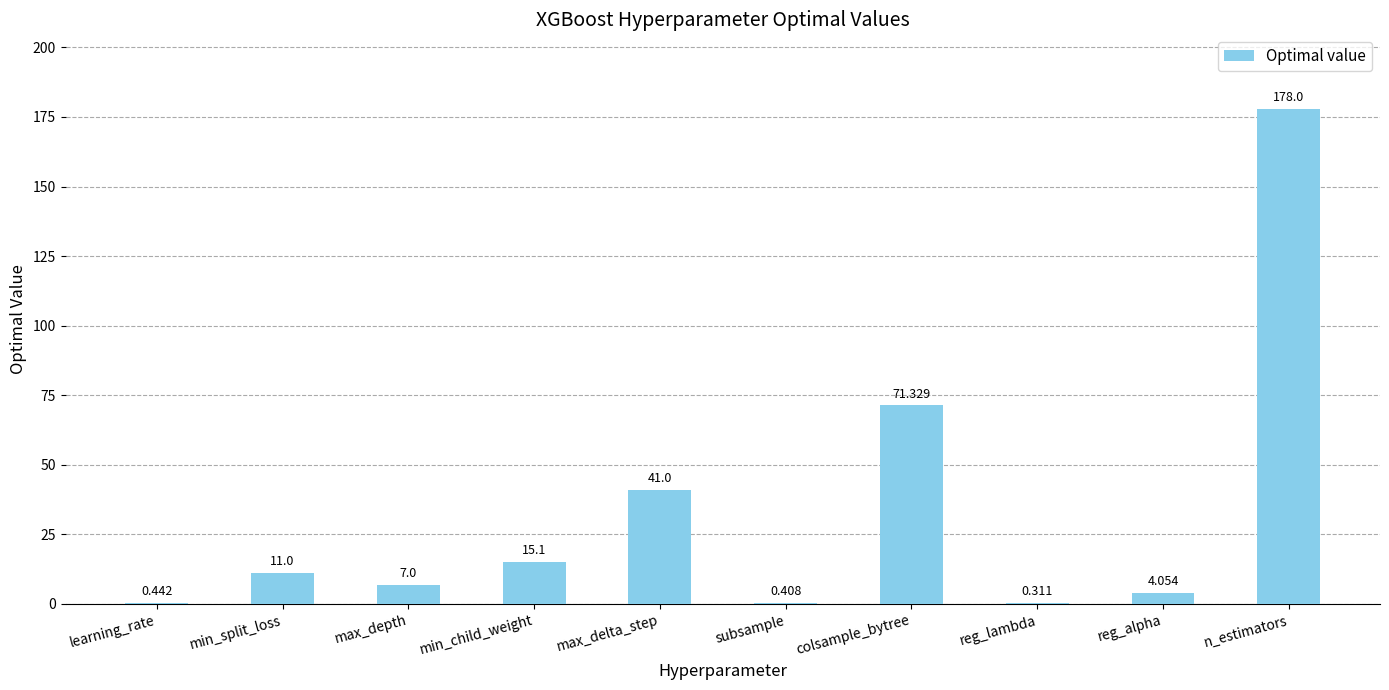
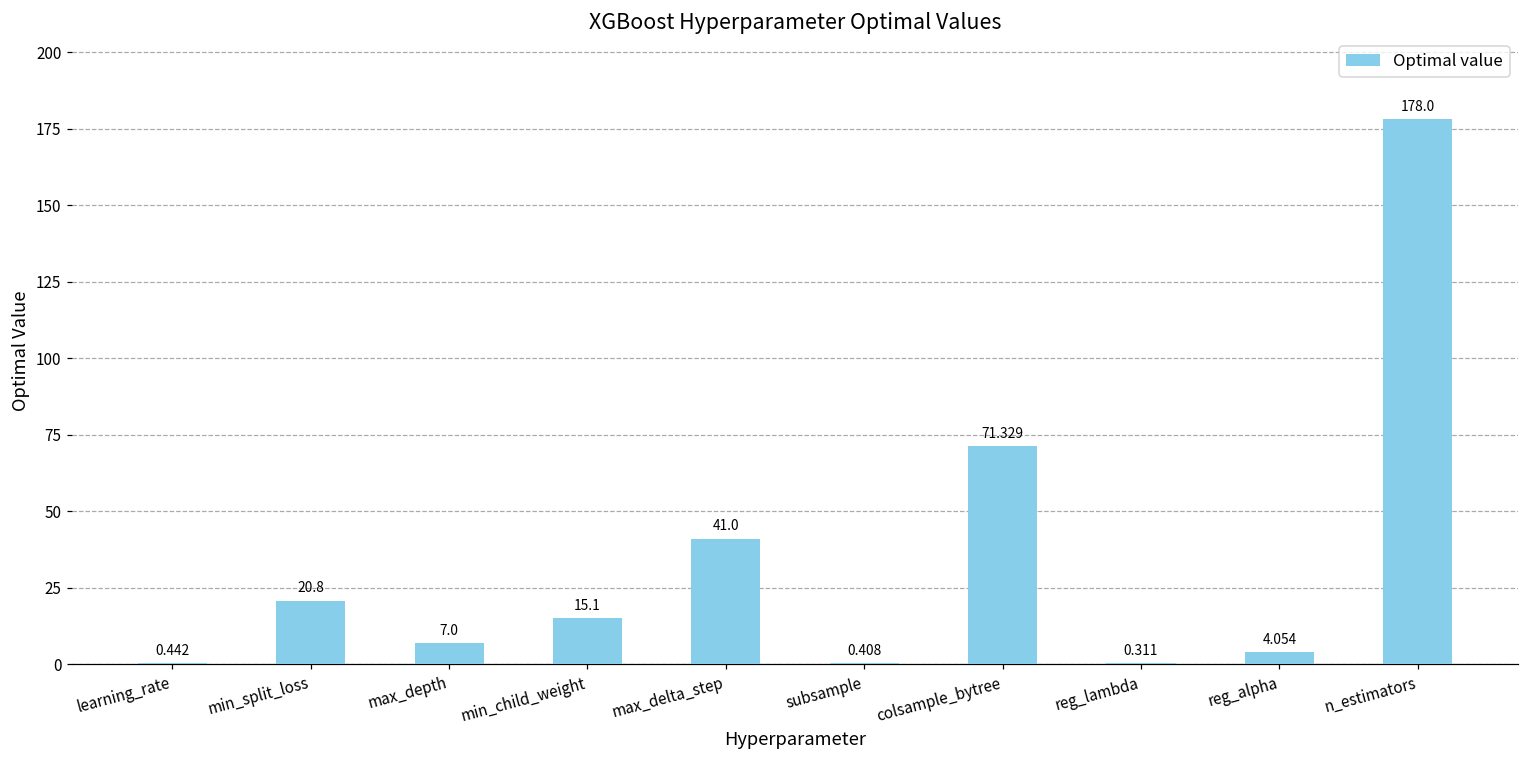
min_split_loss: 11.0 -> 20.8
